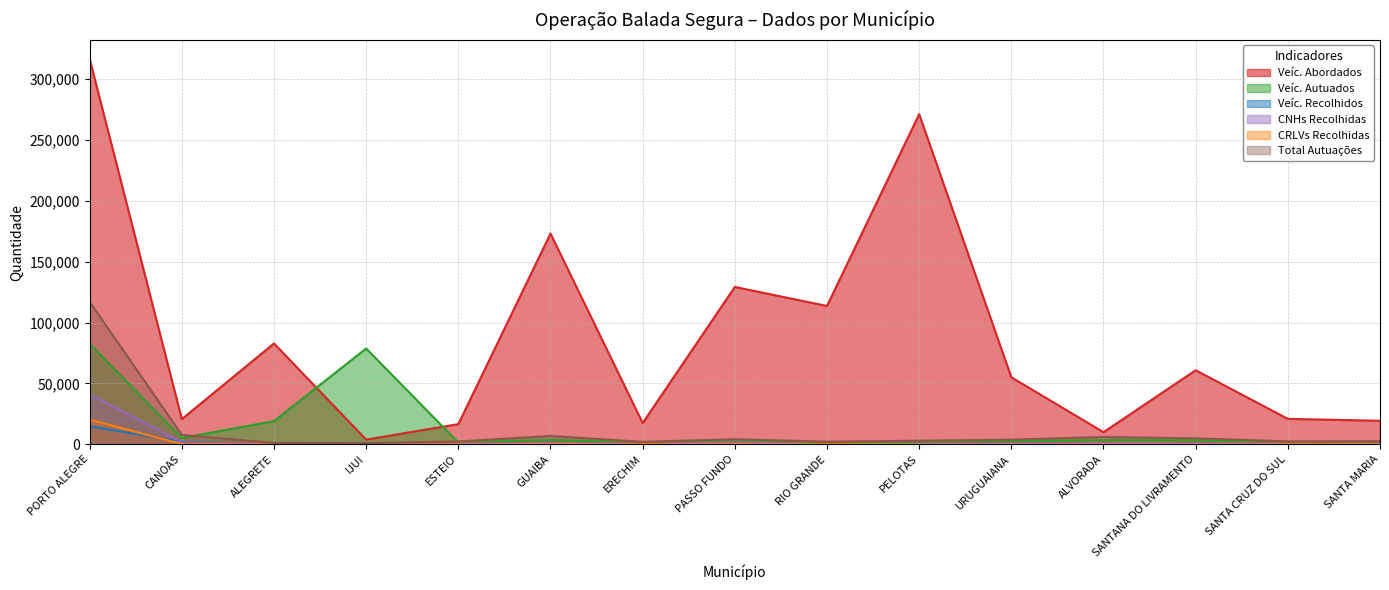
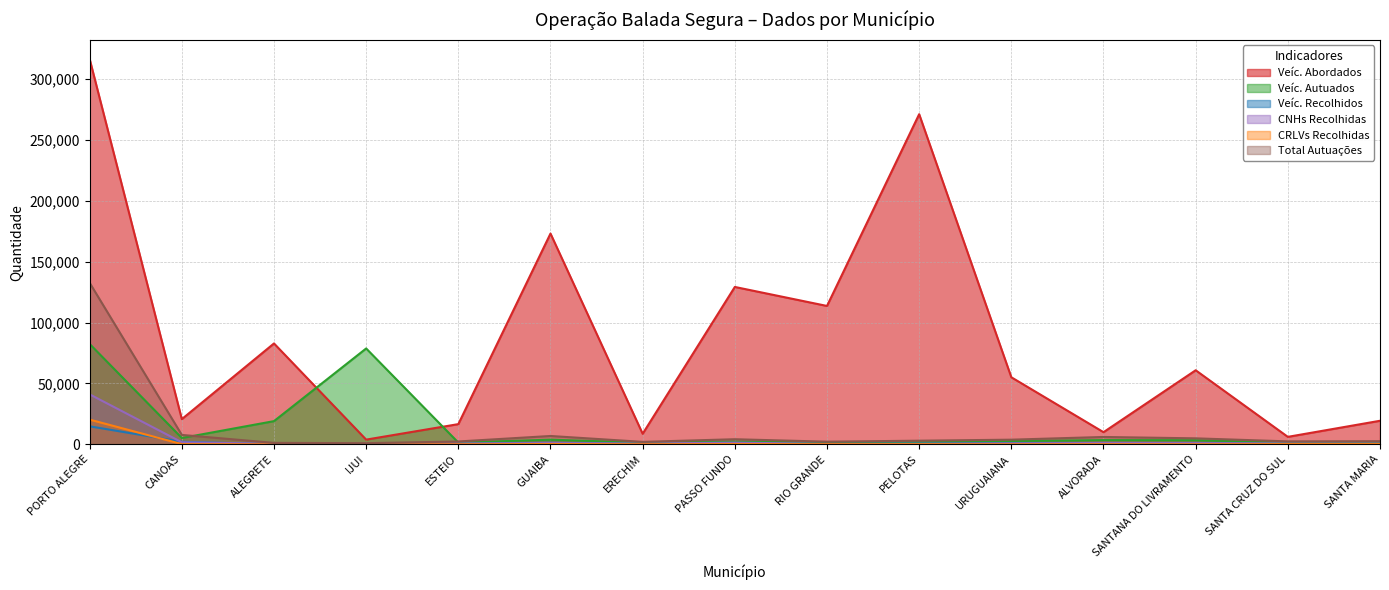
Total Autuações, PORTO ALEGRE: 117,000 -> 133,000
Veíc. Abordados, ERECHIM: 18,000 -> 9,000
Veíc. Abordados, SANTA CRUZ DO SUL: 21,000 -> 6,000
